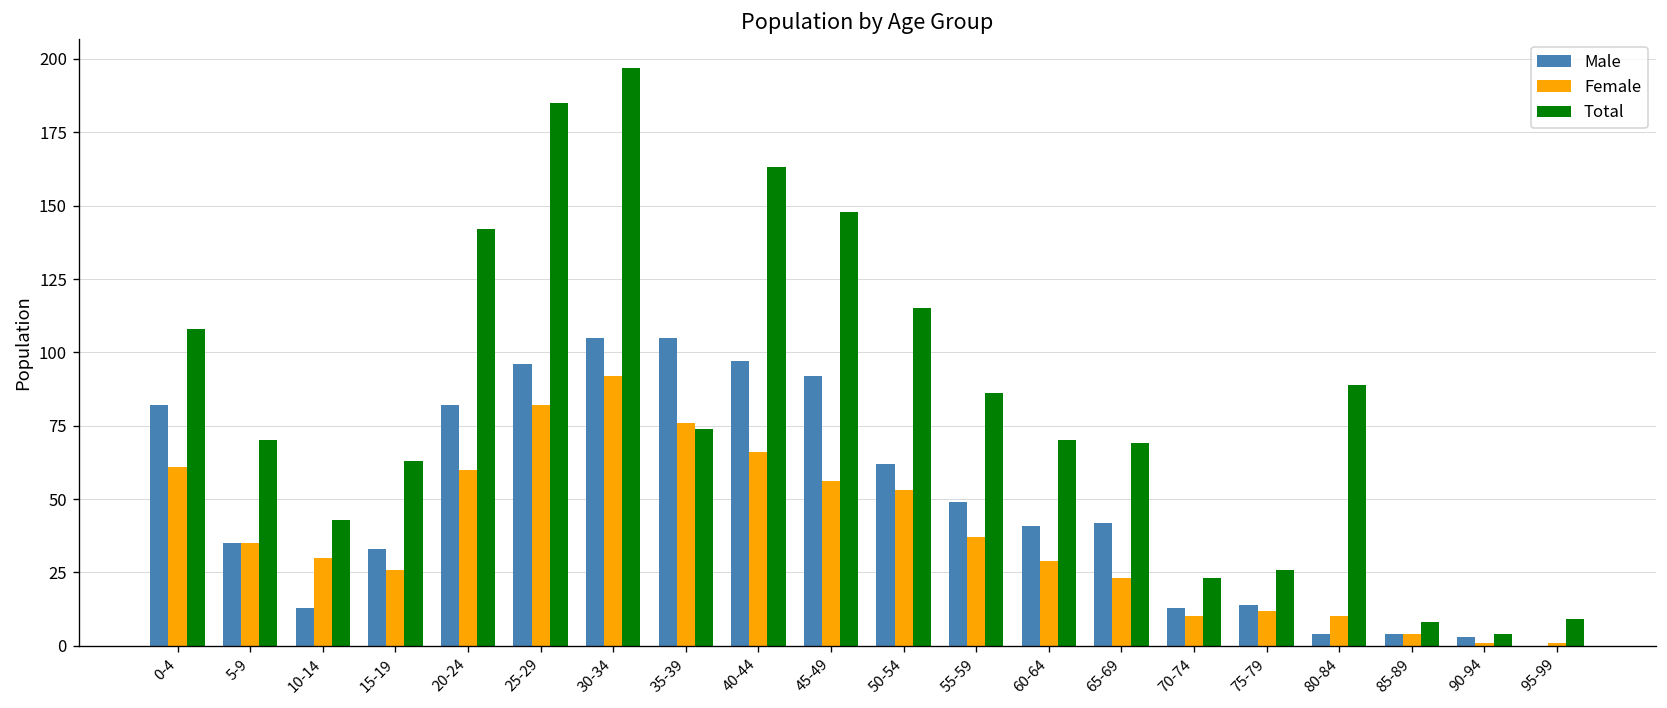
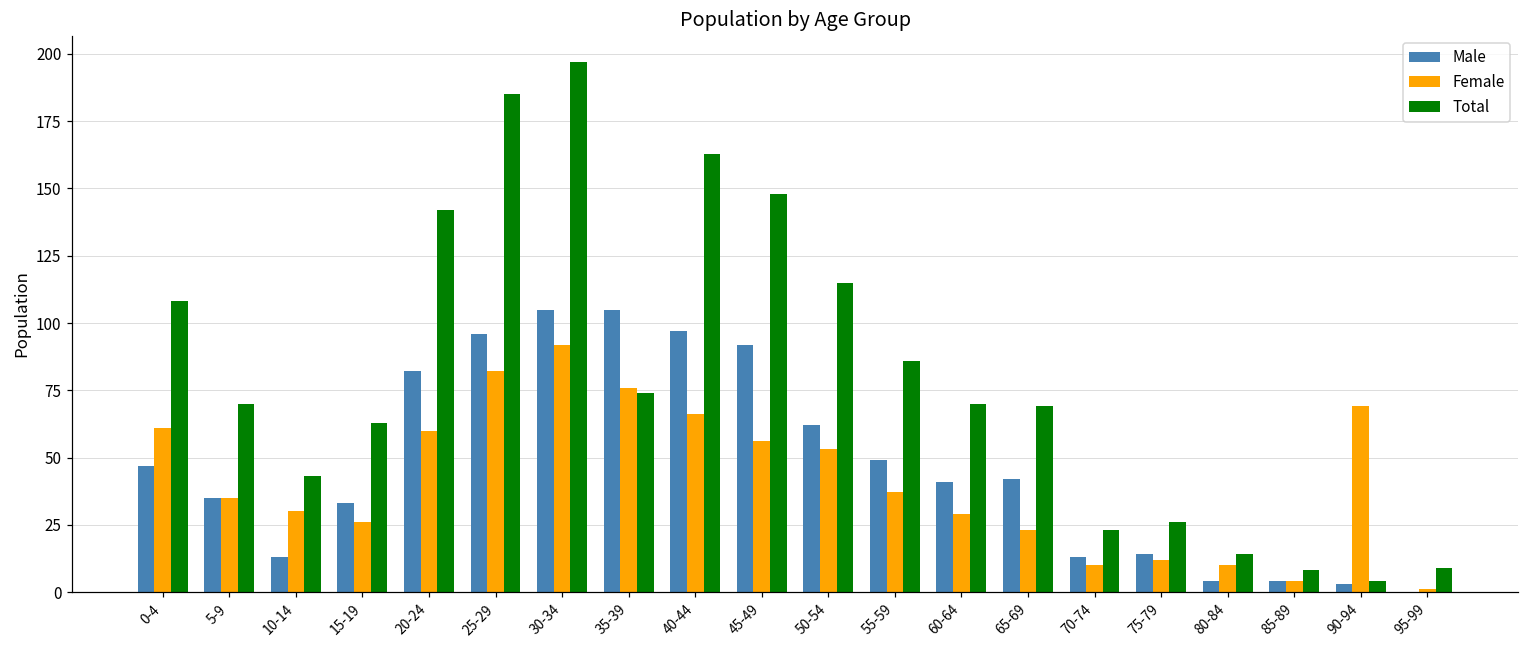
Male, 0-4: 82 -> 47
Total, 80-84: 89 -> 14
Female, 90-94: 1 -> 69
